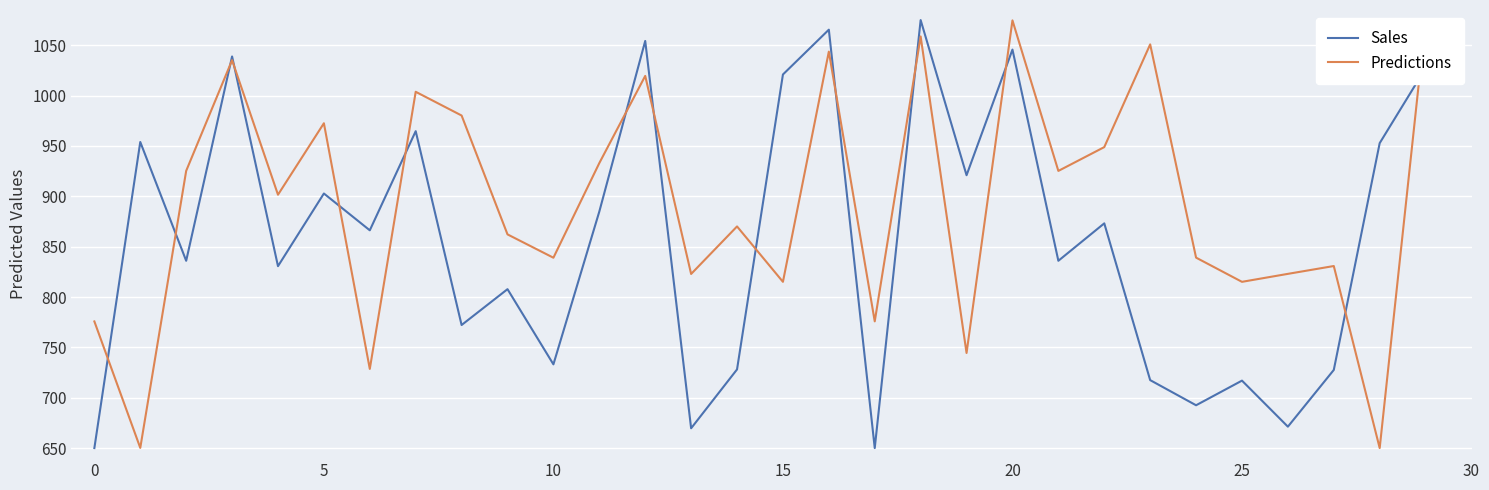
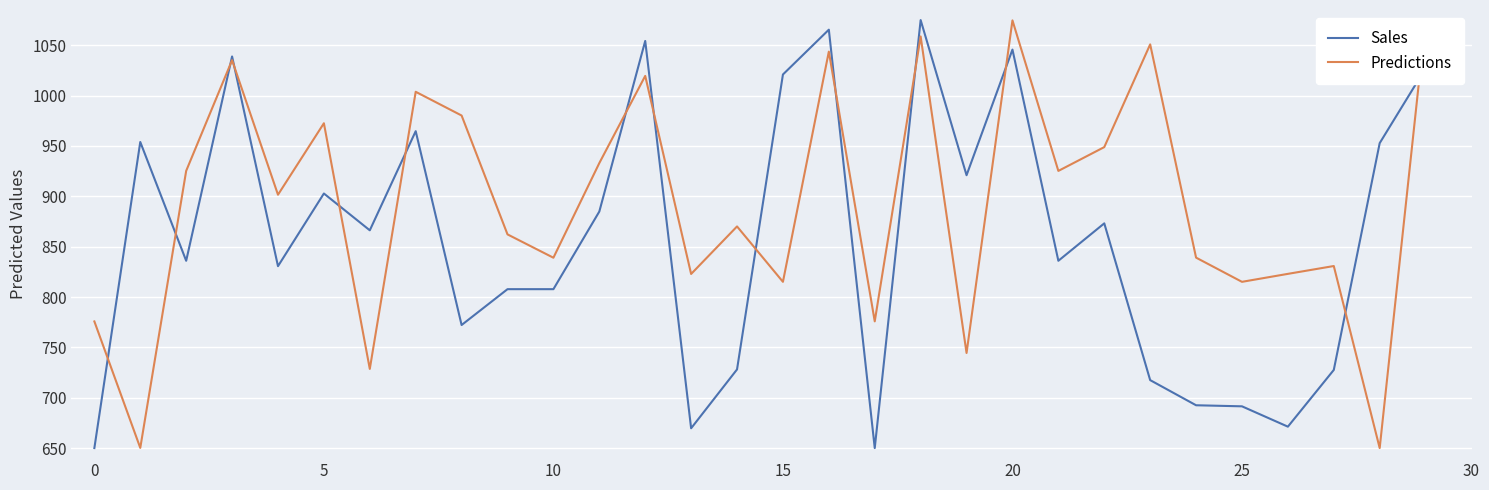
Sales, 10: 733 -> 808
Sales, 25: 717 -> 691
